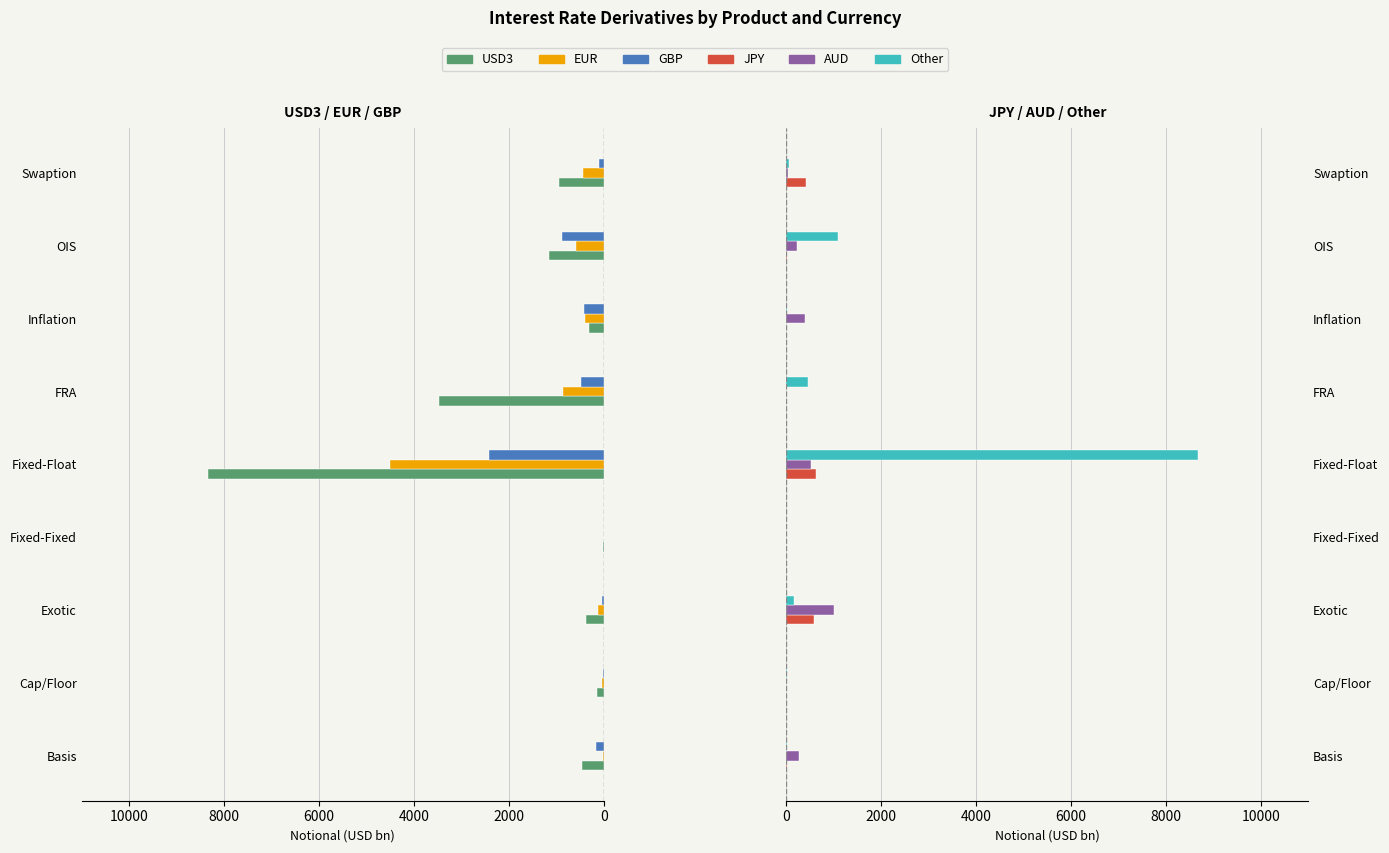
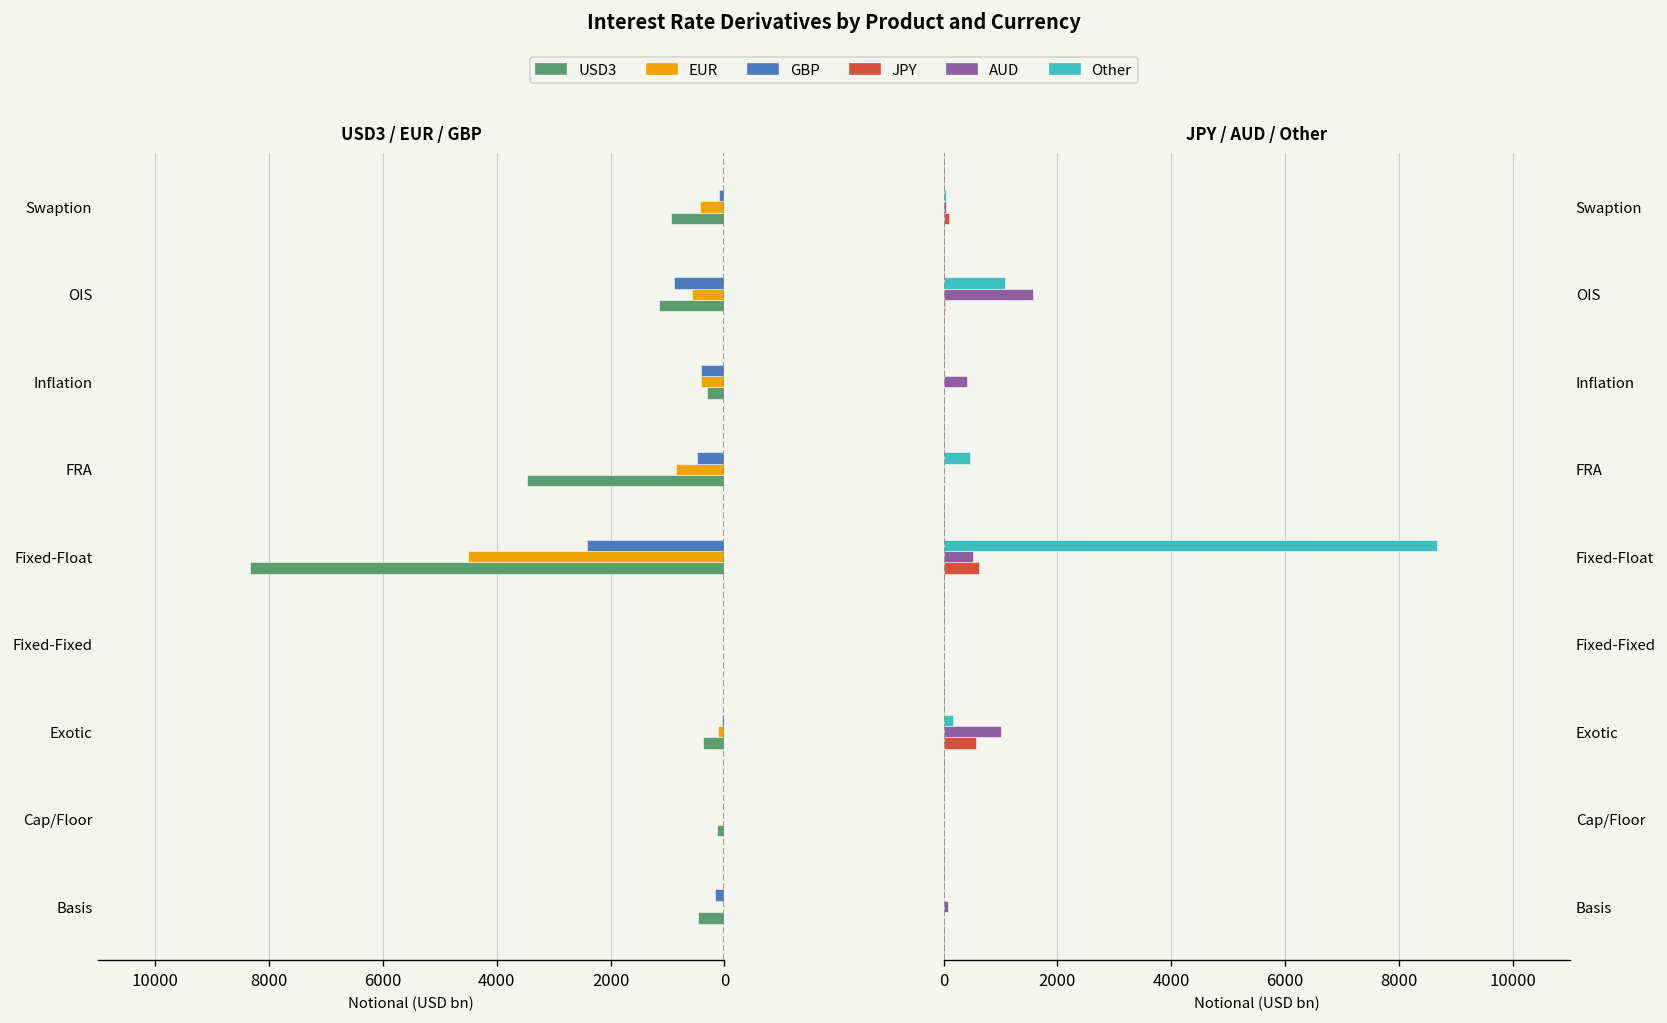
JPY / AUD / Other, JPY, Swaption: 400 -> 100
JPY / AUD / Other, AUD, OIS: 200 -> 1600
JPY / AUD / Other, AUD, Basis: 300 -> 100
